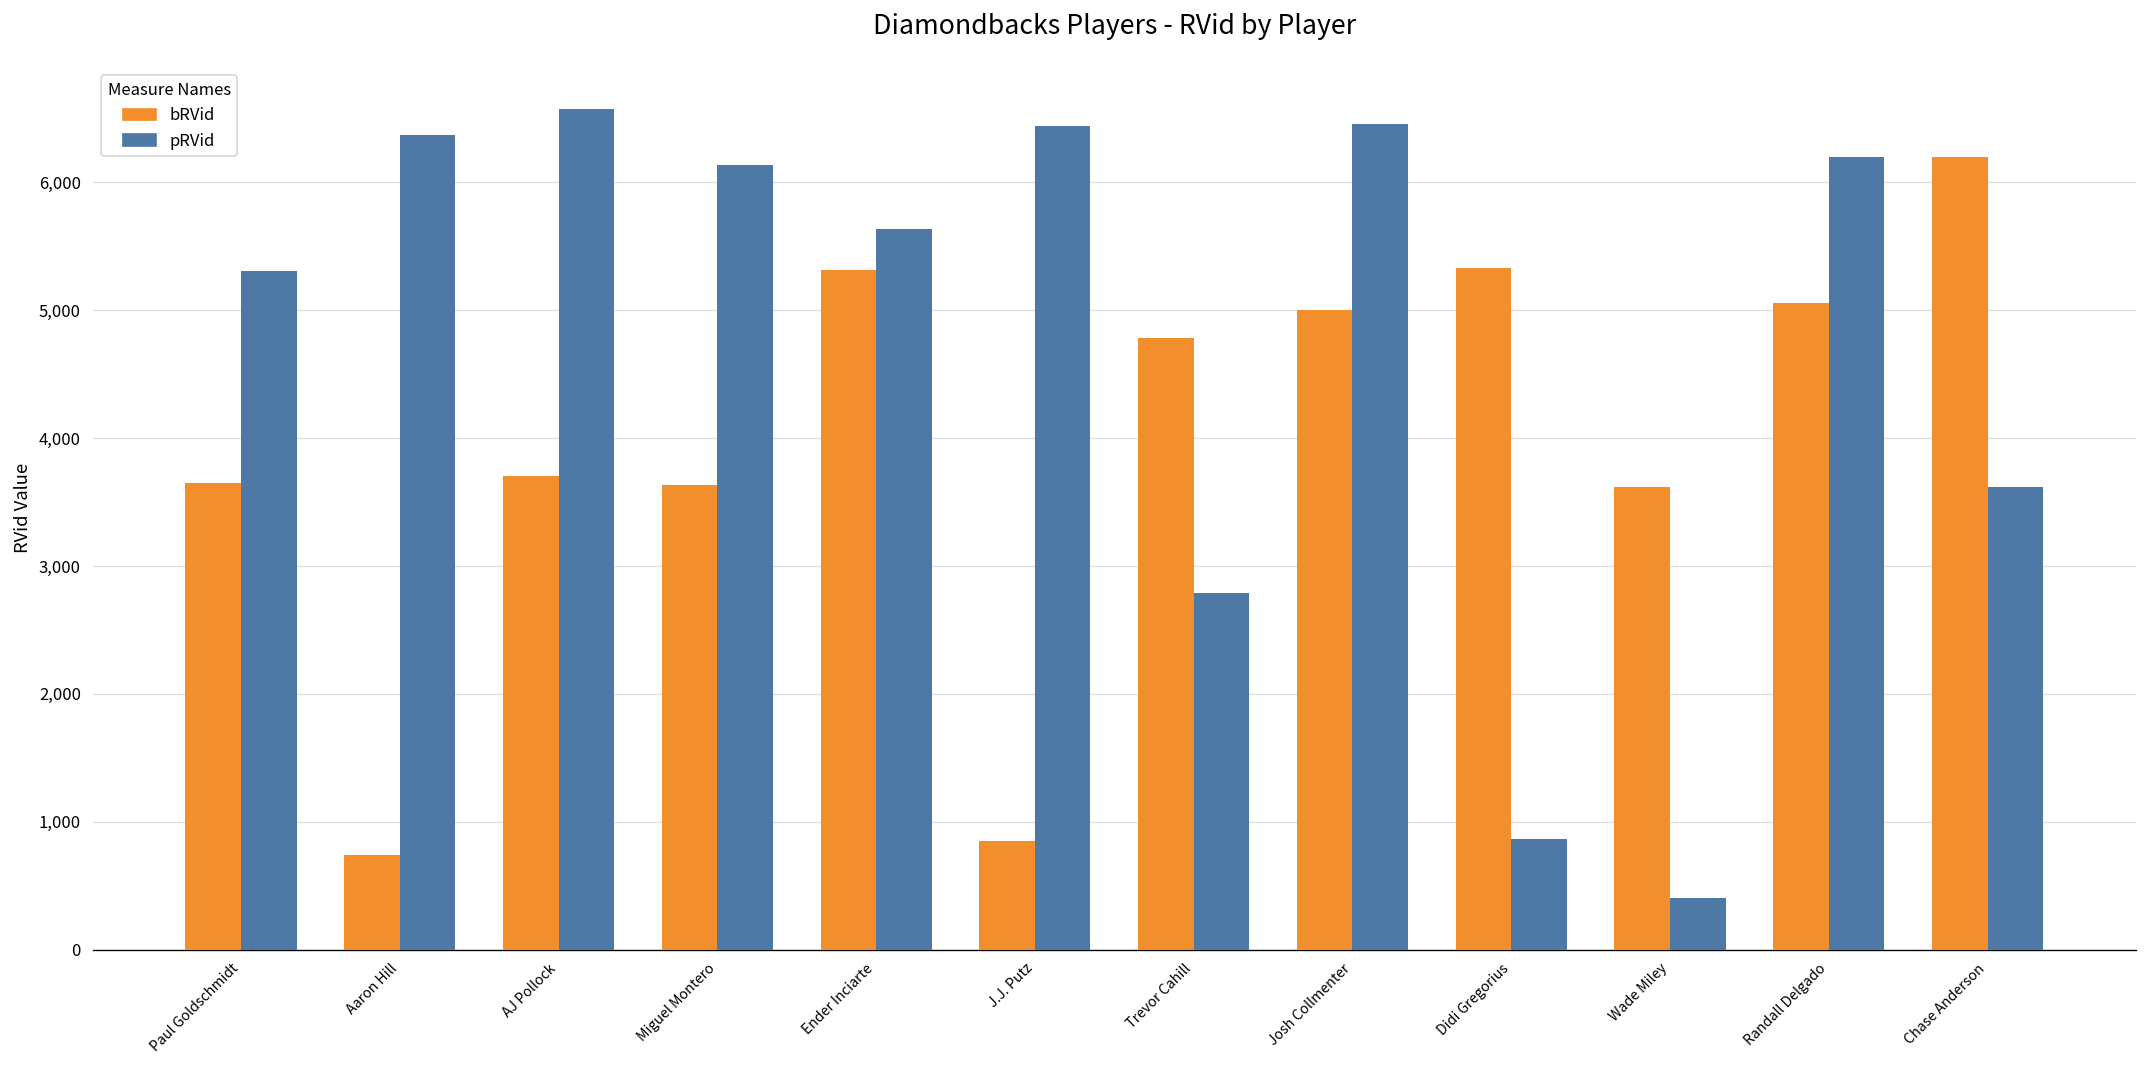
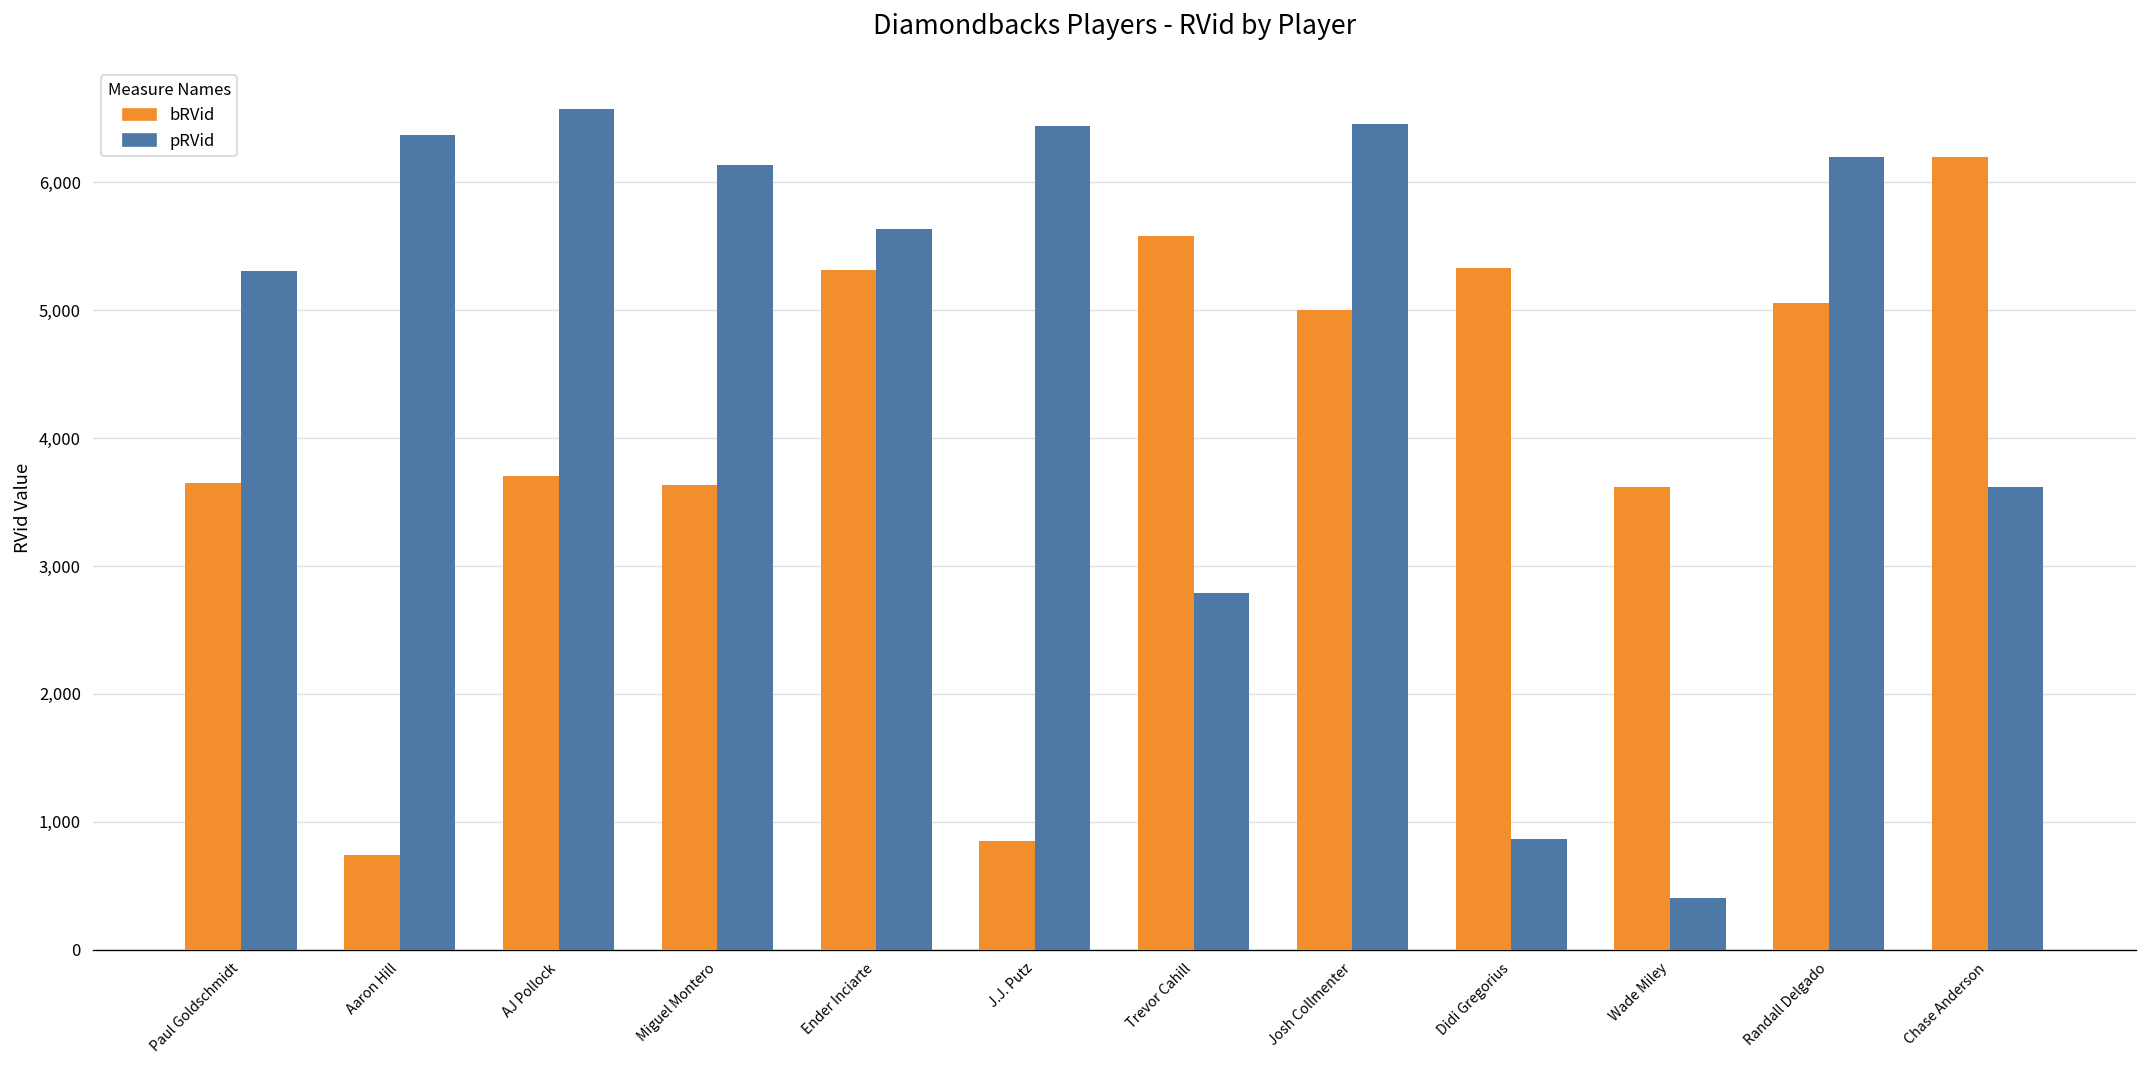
bRVid, Trevor Cahill: 4,780 -> 5,580
